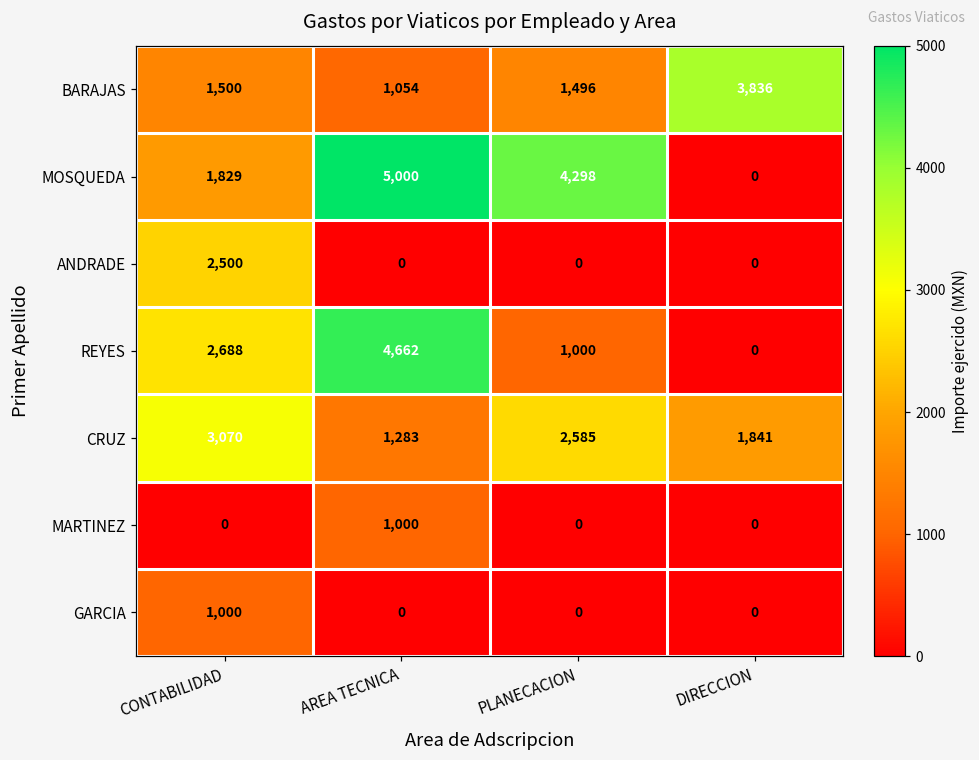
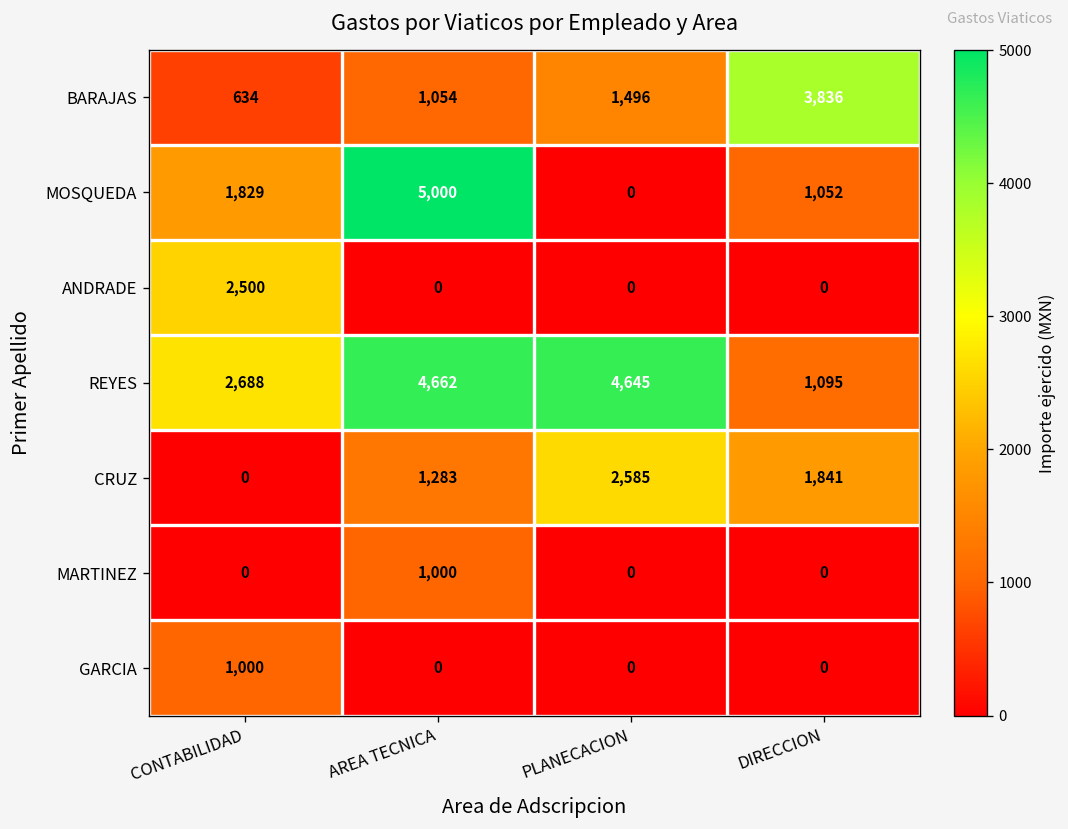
BARAJAS, CONTABILIDAD: 1,500 -> 634
MOSQUEDA, PLANECACION: 4,298 -> 0
MOSQUEDA, DIRECCION: 0 -> 1,052
REYES, PLANECACION: 1,000 -> 4,645
REYES, DIRECCION: 0 -> 1,095
CRUZ, CONTABILIDAD: 3,070 -> 0
